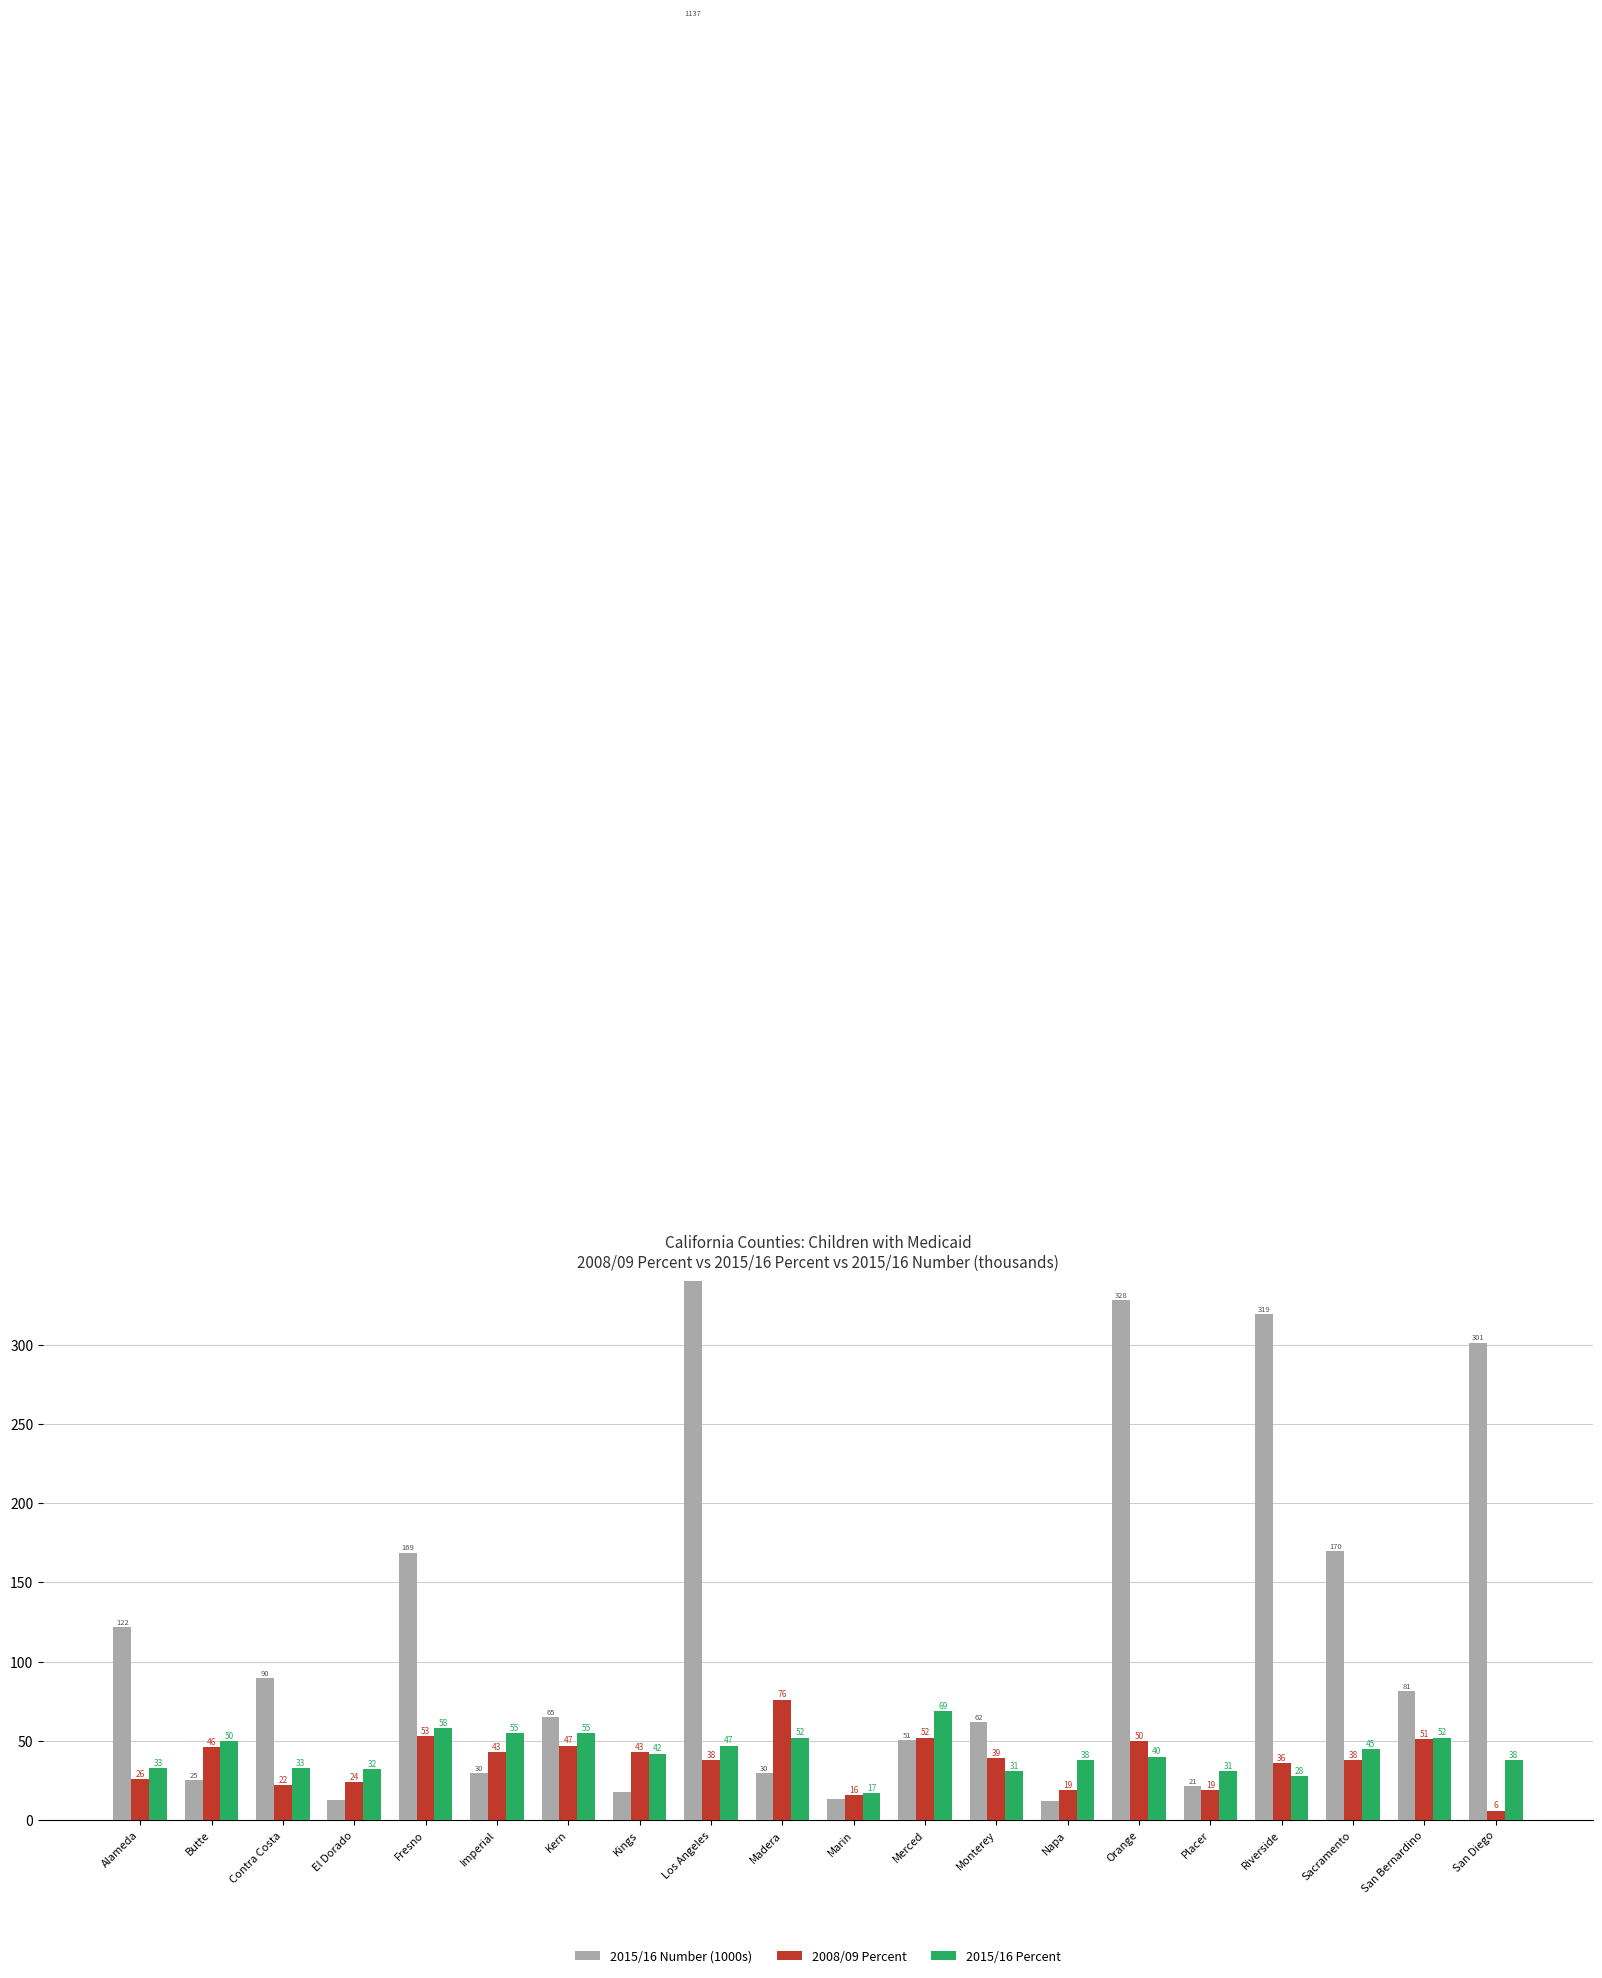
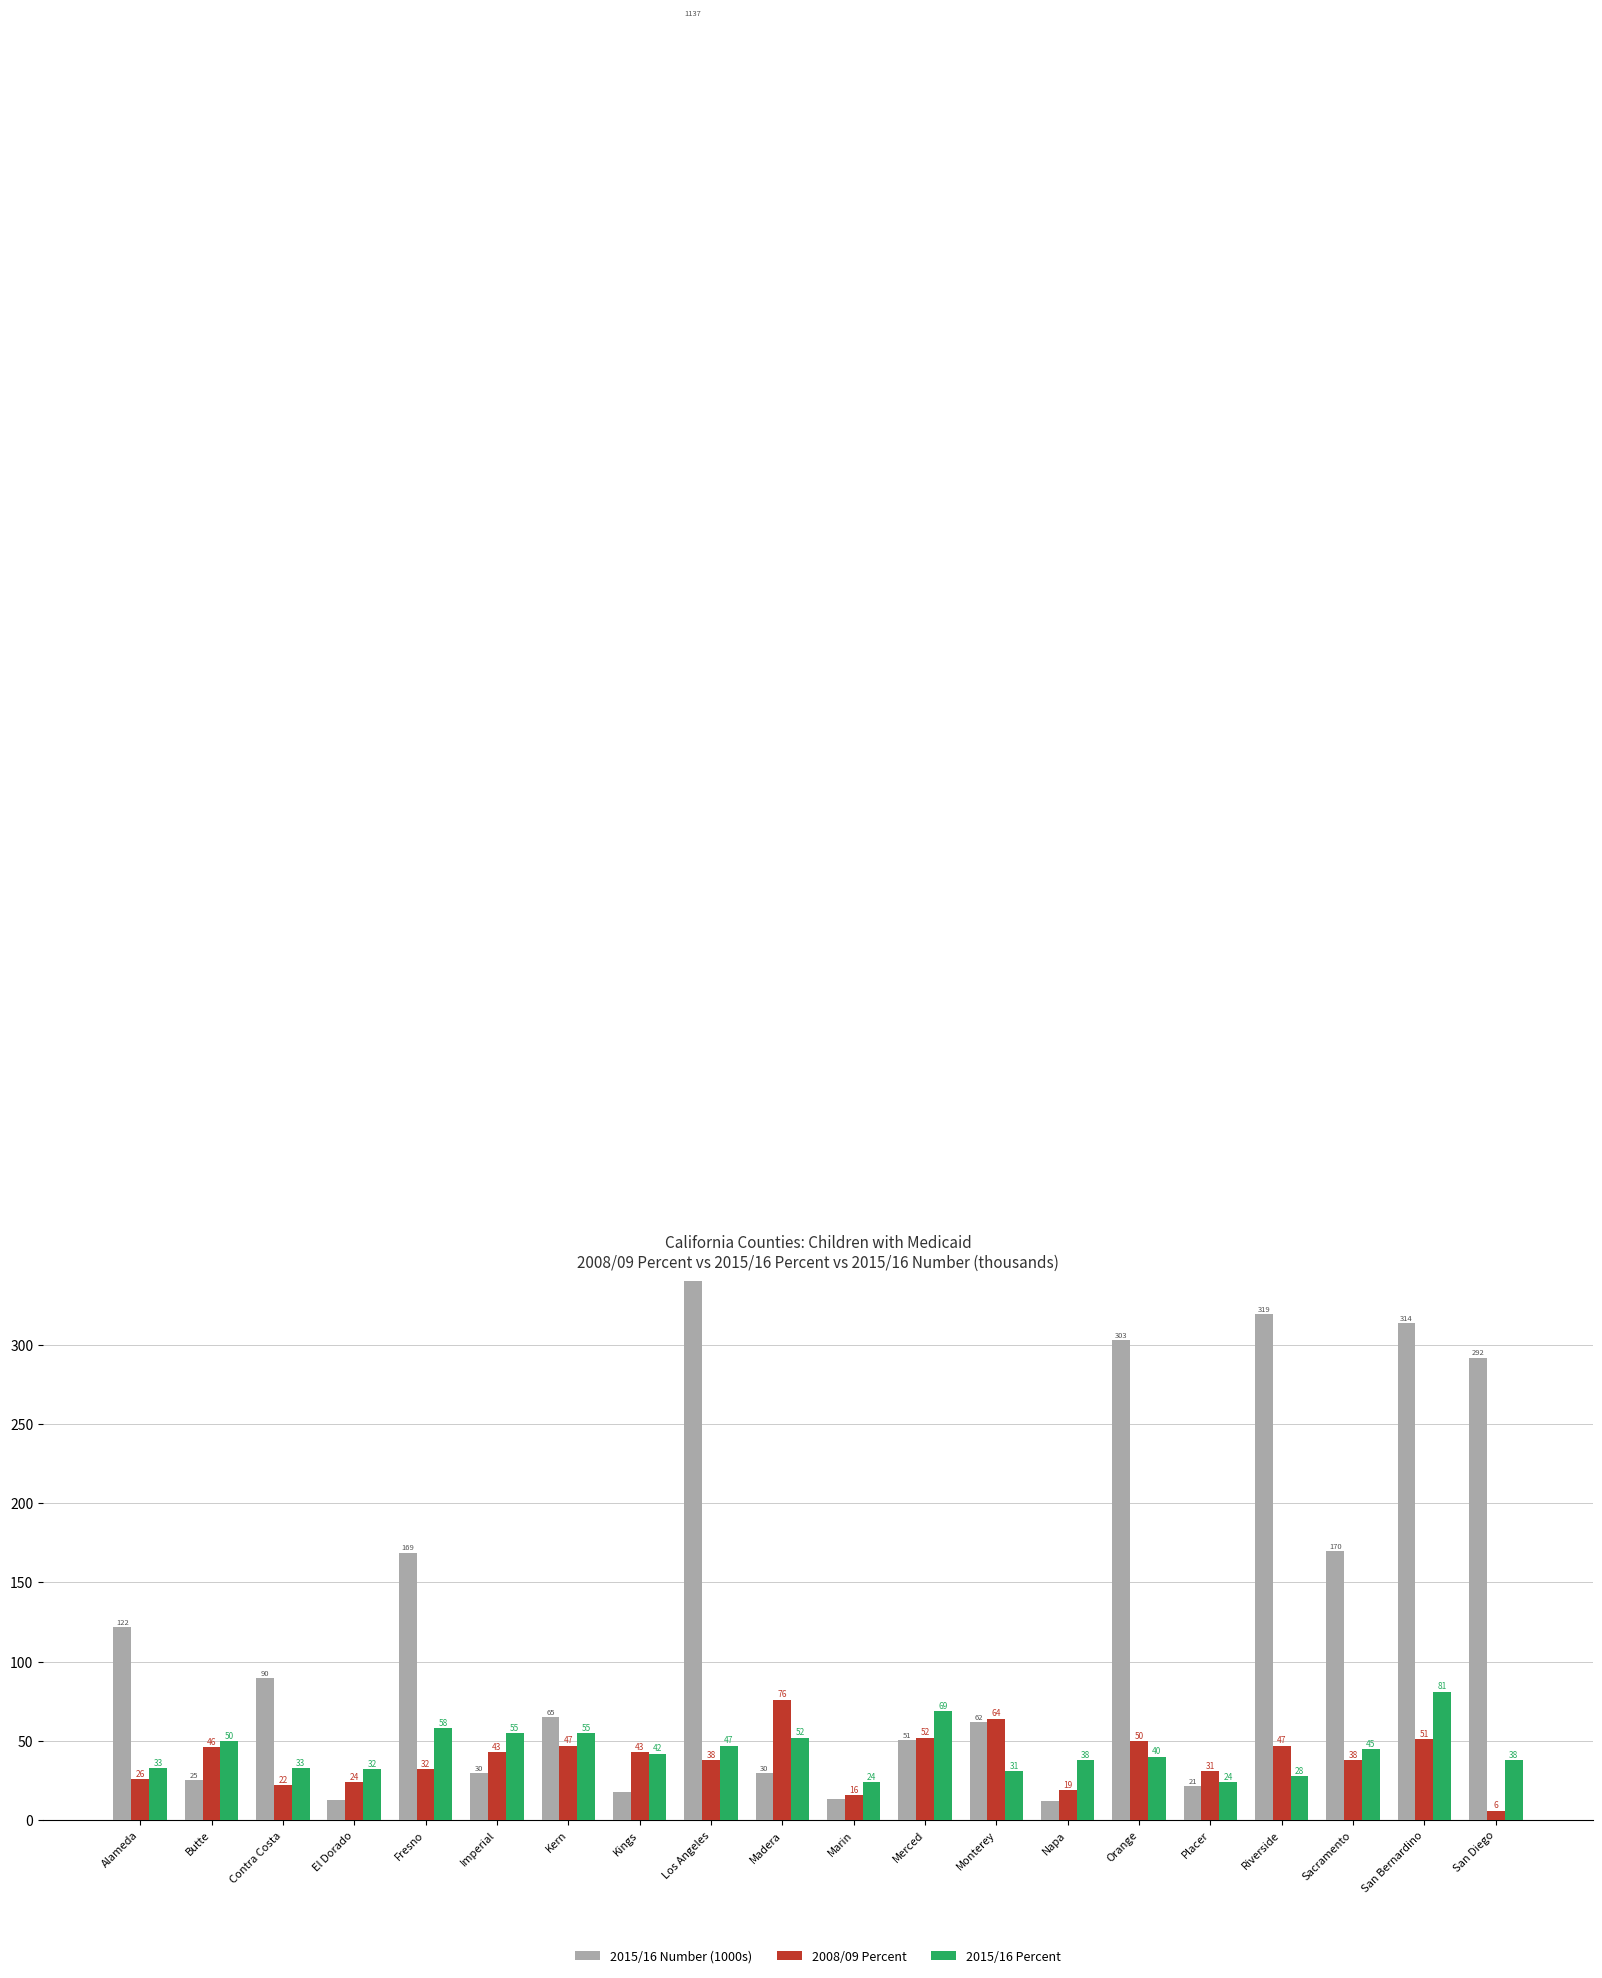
2008/09 Percent, Fresno: 53 -> 32
2015/16 Percent, Marin: 17 -> 24
2008/09 Percent, Monterey: 39 -> 64
2015/16 Number (1000s), Orange: 328 -> 303
2008/09 Percent, Placer: 19 -> 31
2015/16 Percent, Placer: 31 -> 24
2008/09 Percent, Riverside: 36 -> 47
2015/16 Number (1000s), San Bernardino: 81 -> 314
2015/16 Percent, San Bernardino: 52 -> 81
2015/16 Number (1000s), San Diego: 301 -> 292
